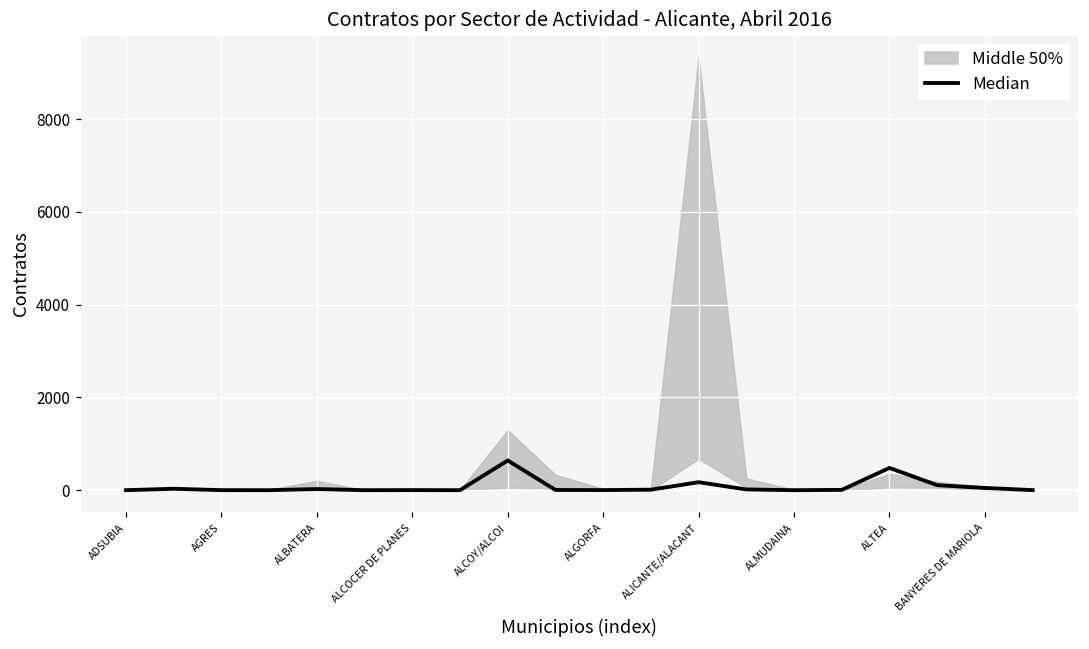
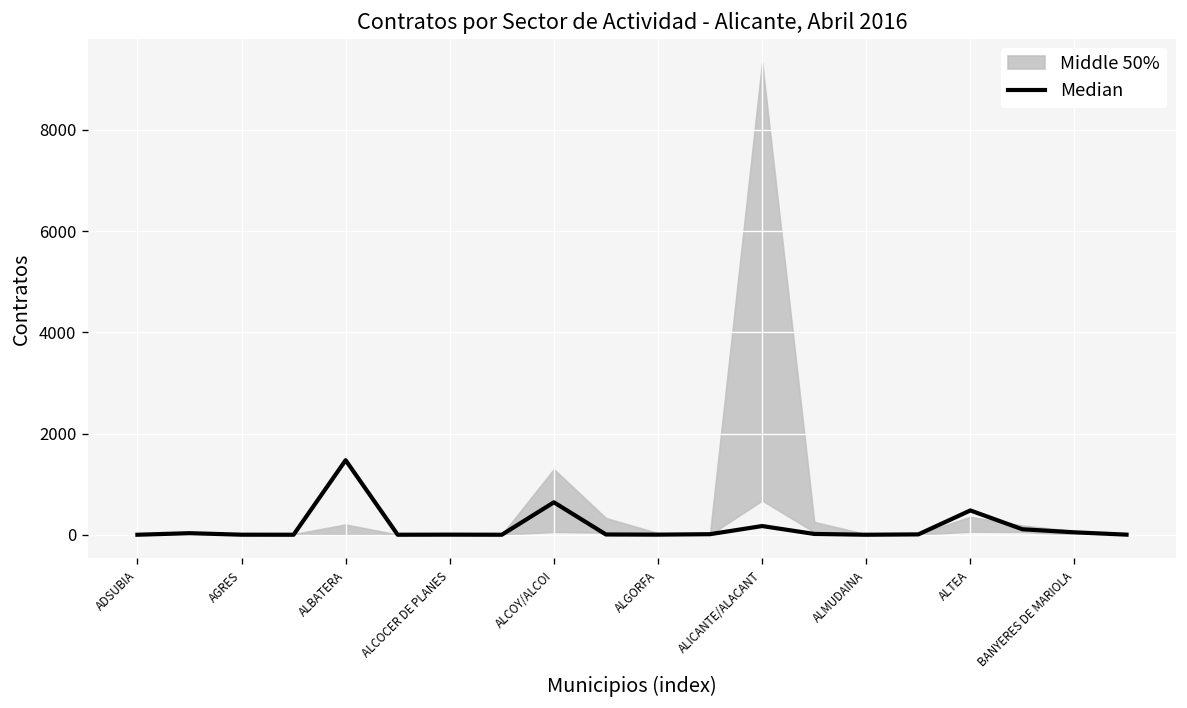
Median, ALBATERA: 0 -> 1500
